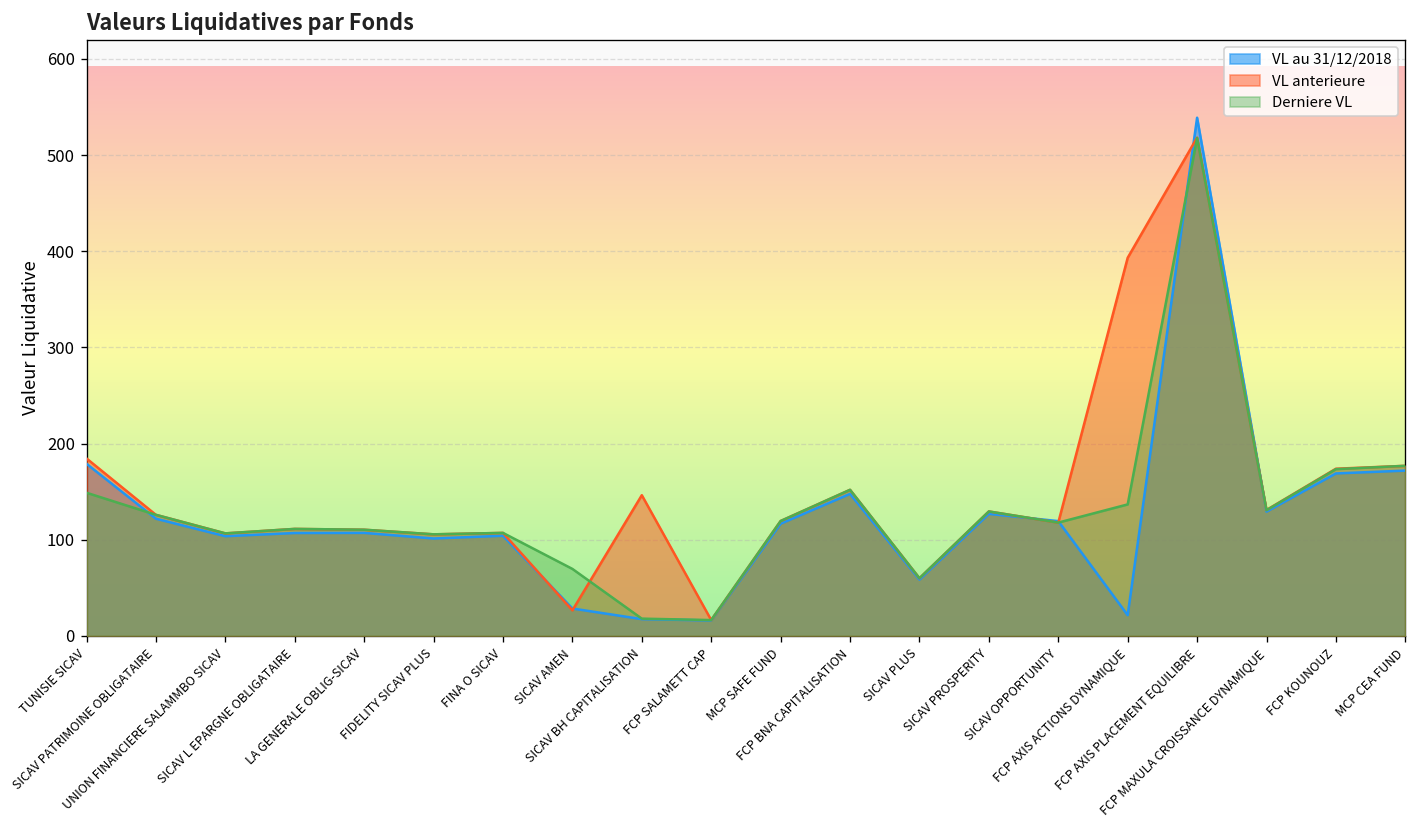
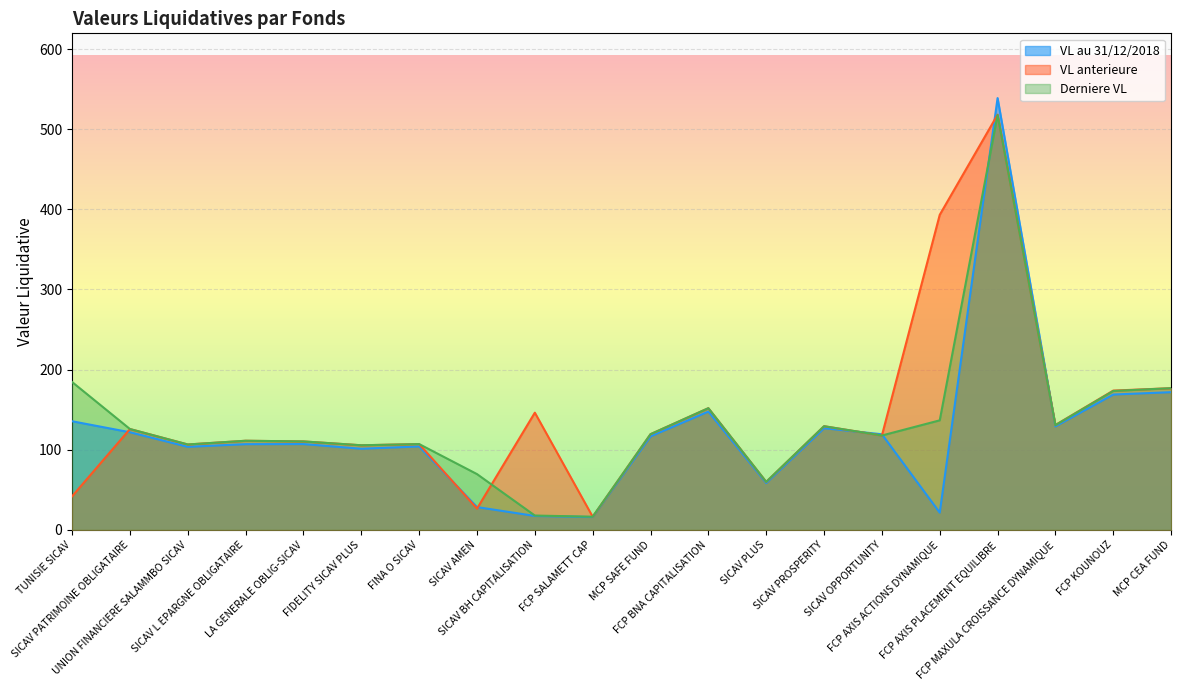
VL au 31/12/2018, TUNISIE SICAV: 180 -> 140
VL anterieure, TUNISIE SICAV: 180 -> 40
Derniere VL, TUNISIE SICAV: 150 -> 180
